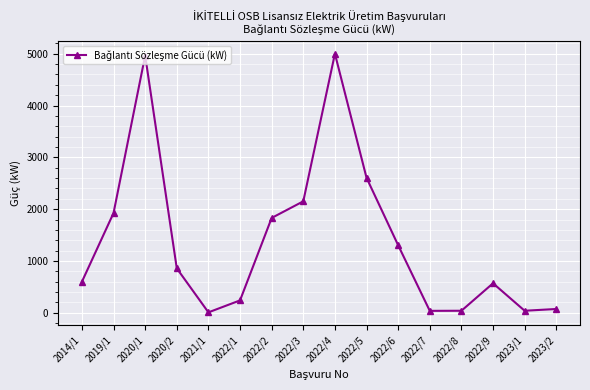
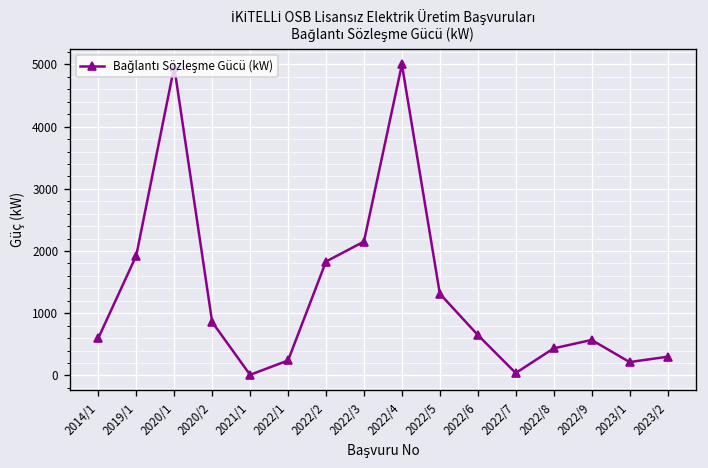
2022/5: 2600 -> 1300
2022/6: 1300 -> 700
2022/8: 0 -> 400
2023/1: 0 -> 200
2023/2: 100 -> 300
